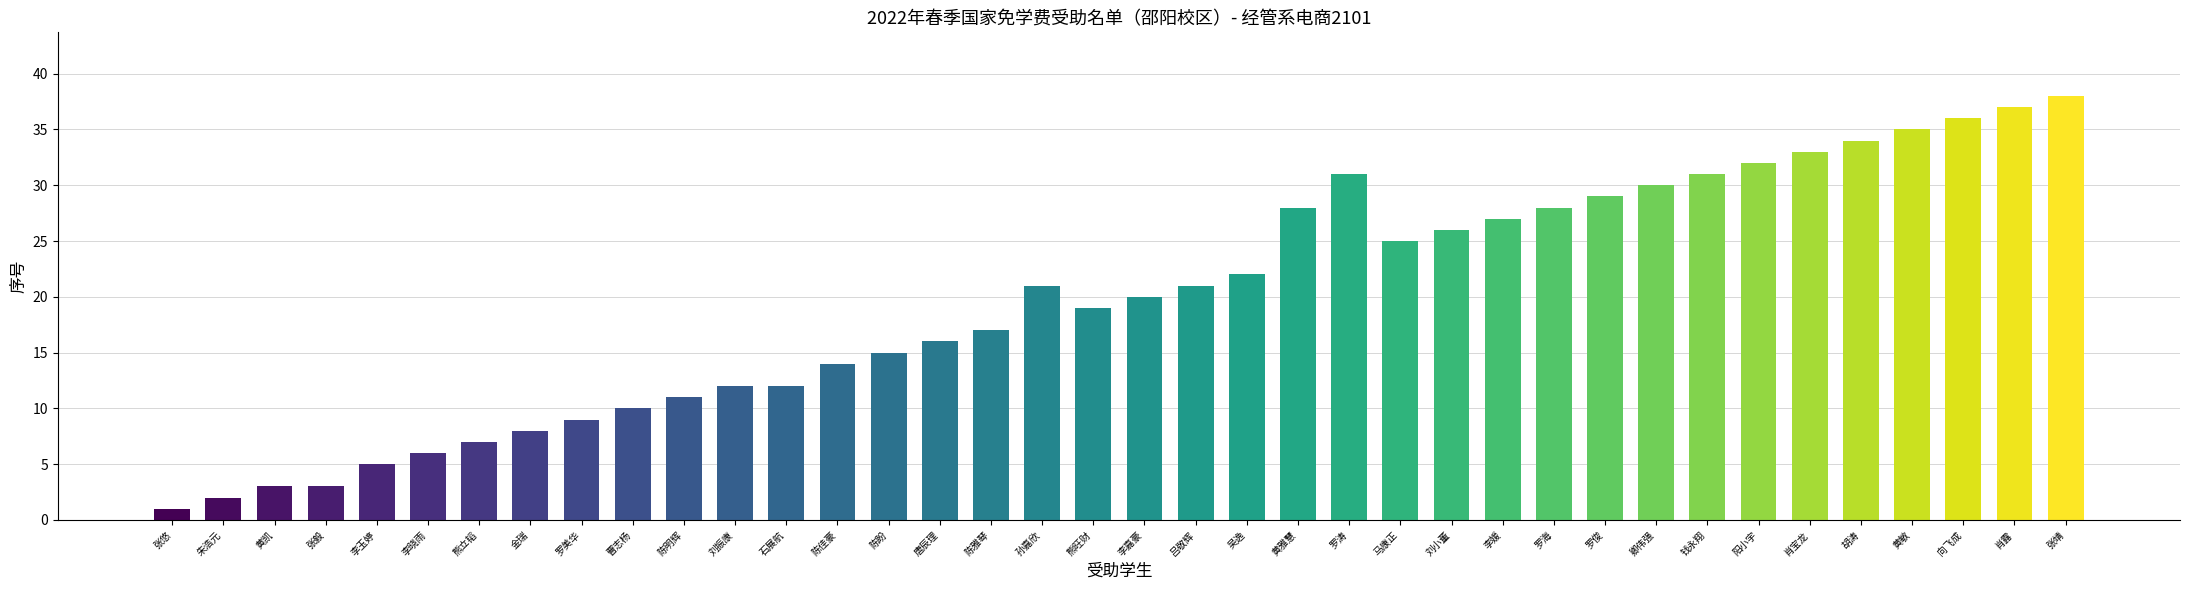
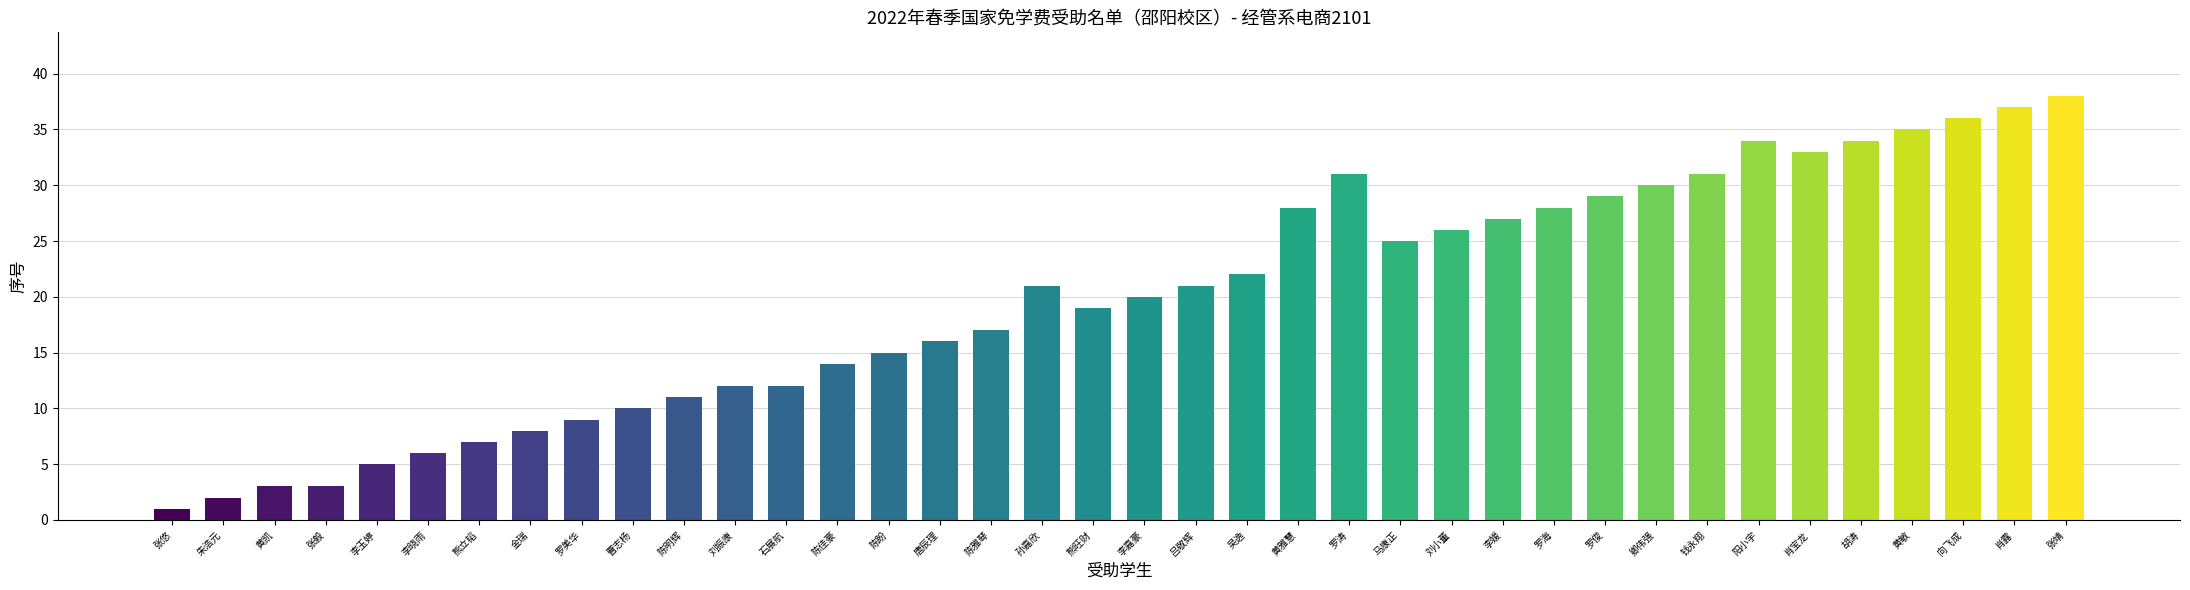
阳小宇: 32 -> 34
